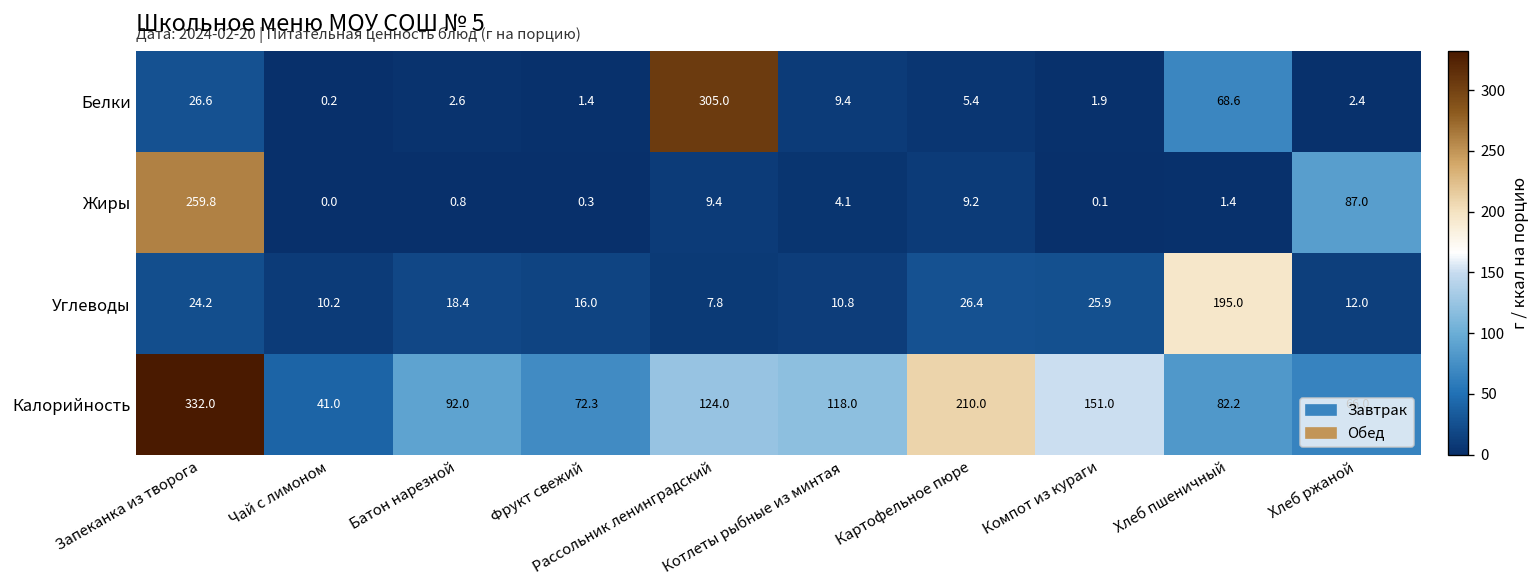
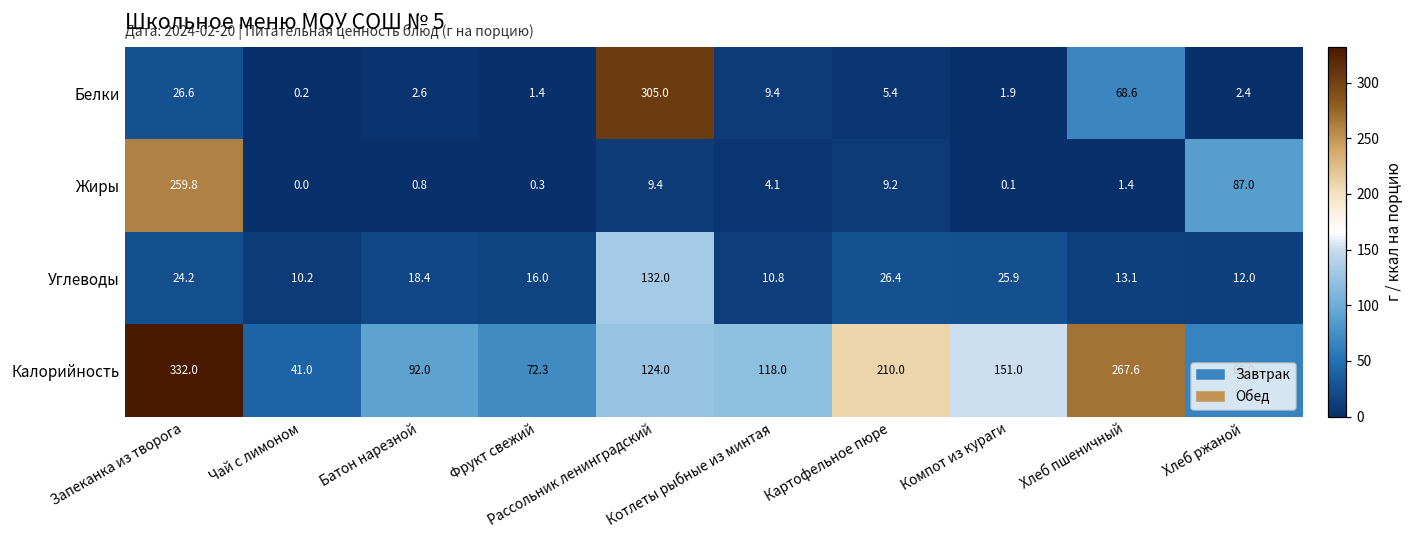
Углеводы, Рассольник ленинградский: 7.8 -> 132.0
Углеводы, Хлеб пшеничный: 195.0 -> 13.1
Калорийность, Хлеб пшеничный: 82.2 -> 267.6
